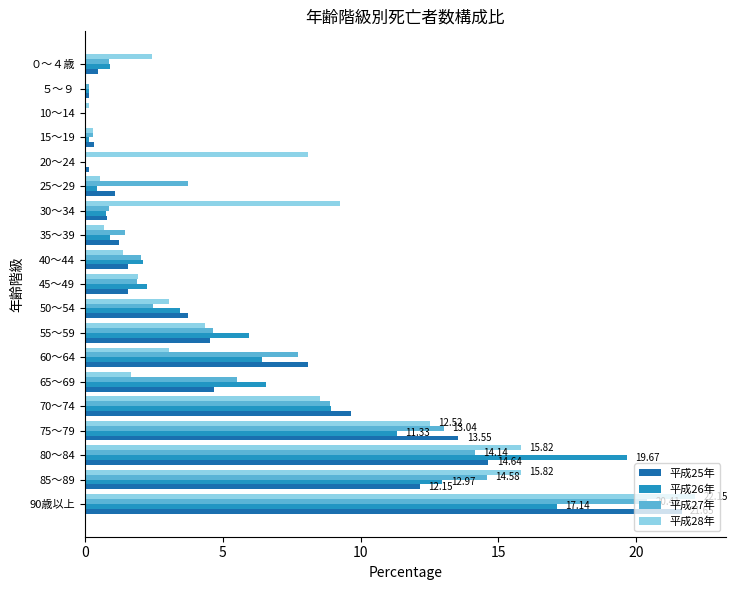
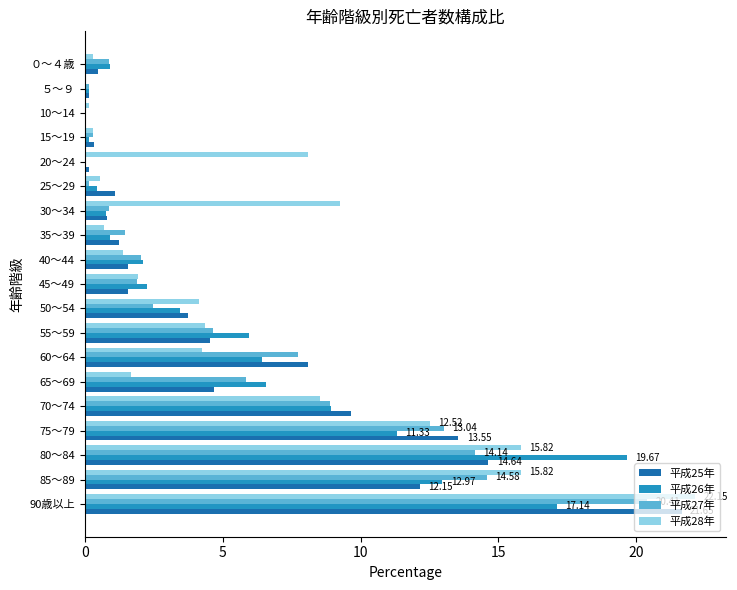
平成28年, ０～４歳: 2.4 -> 0.3
平成27年, 25～29: 3.7 -> 0.2
平成28年, 50～54: 3.0 -> 4.1
平成28年, 60～64: 3.0 -> 4.3
平成27年, 65～69: 5.5 -> 5.8
